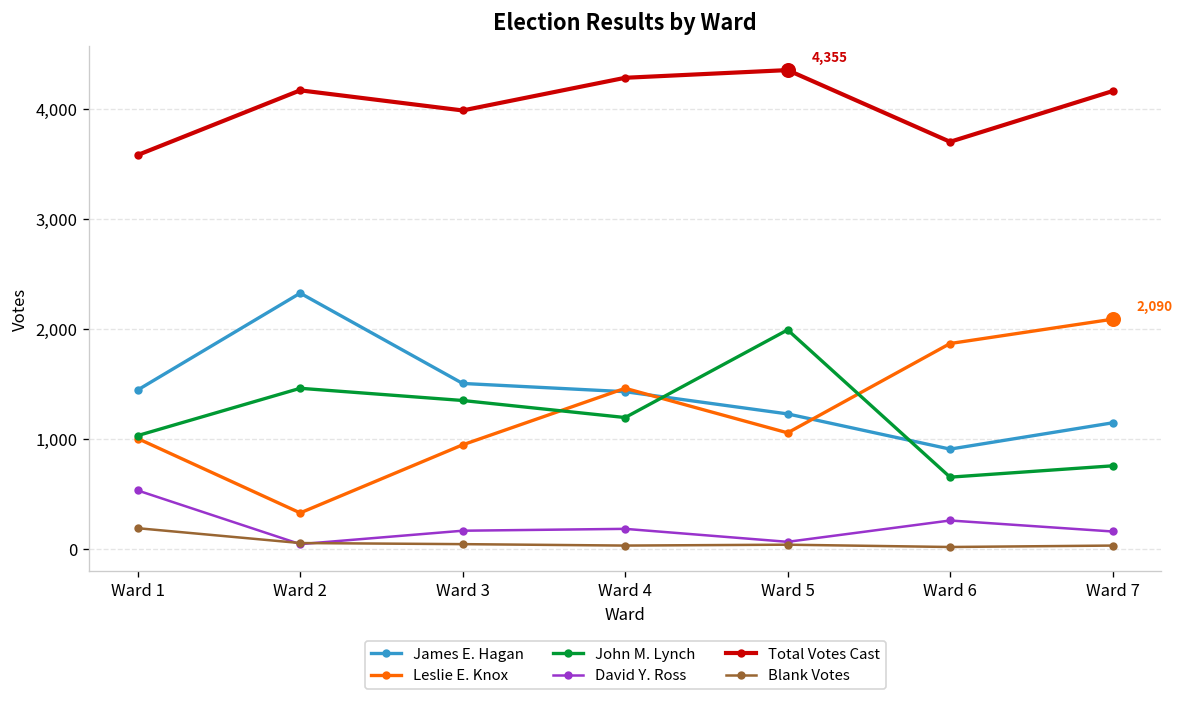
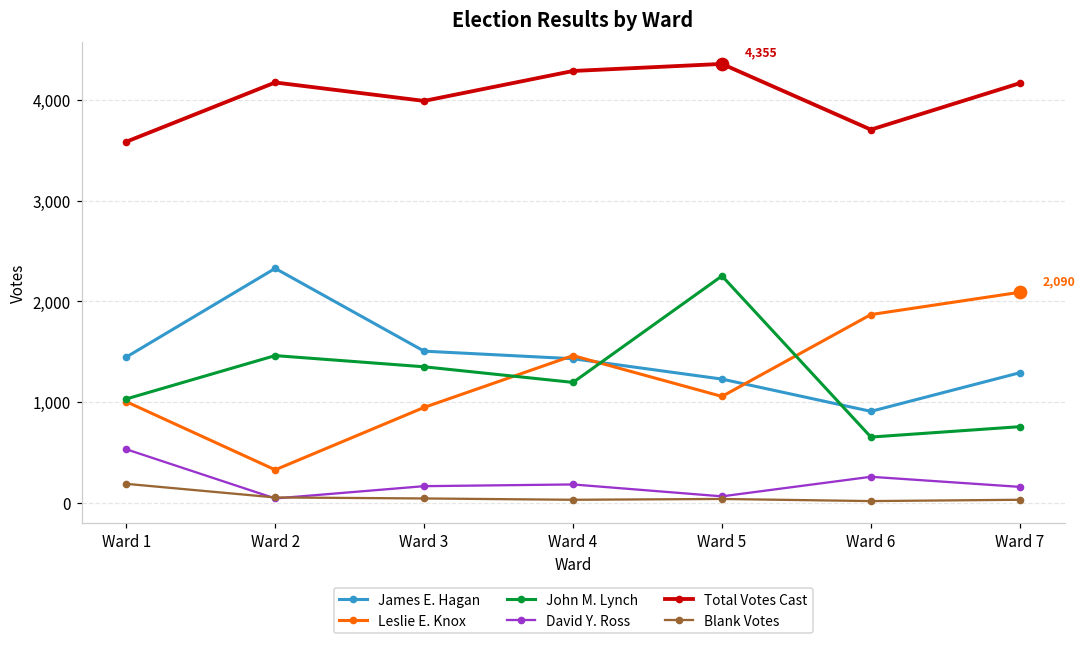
John M. Lynch, Ward 5: 2,000 -> 2,300
James E. Hagan, Ward 7: 1,100 -> 1,300
